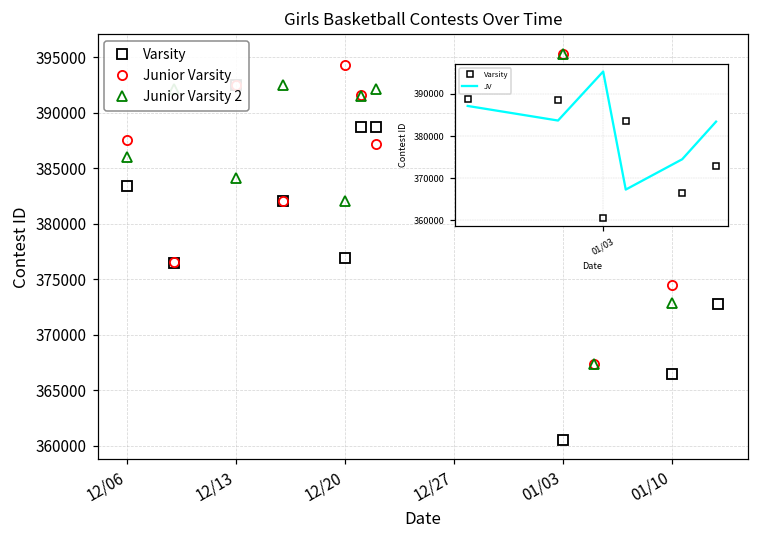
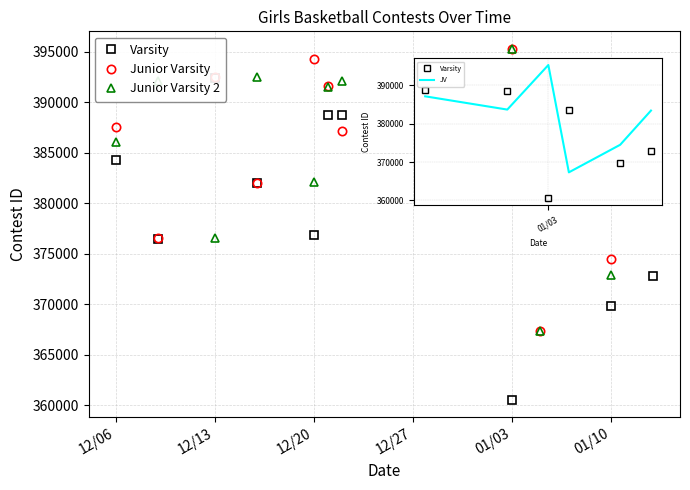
Varsity, 12/06: 383400 -> 384300
Junior Varsity 2, 12/13: 384100 -> 376600
Varsity, 01/10: 366400 -> 369800
